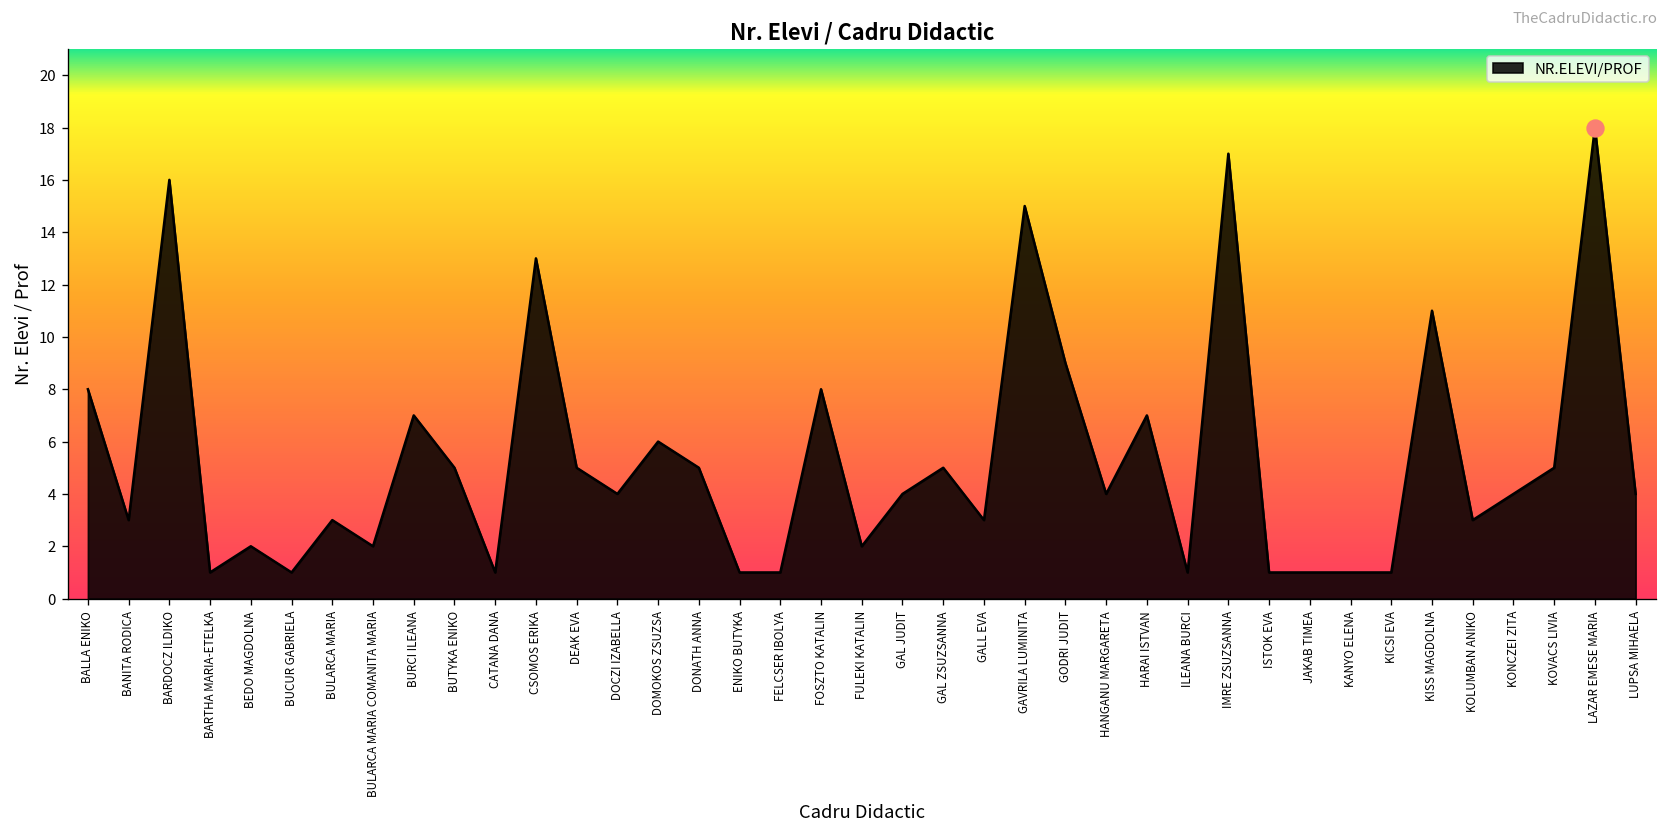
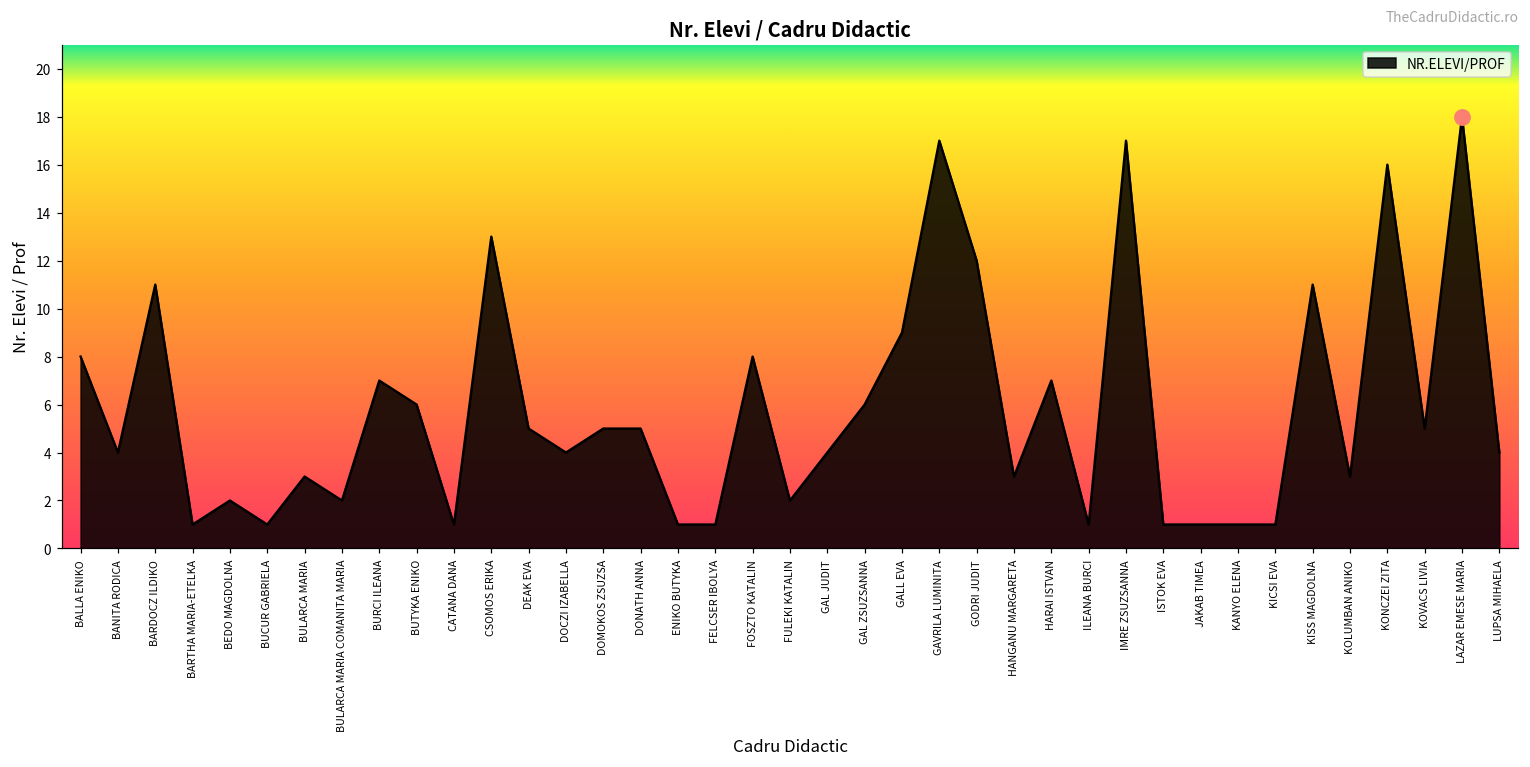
NR.ELEVI/PROF, BANITA RODICA: 3 -> 4
NR.ELEVI/PROF, BARDOCZ ILDIKO: 16 -> 11
NR.ELEVI/PROF, BUTYKA ENIKO: 5 -> 6
NR.ELEVI/PROF, DOMOKOS ZSUZSA: 6 -> 5
NR.ELEVI/PROF, GAL ZSUZSANNA: 5 -> 6
NR.ELEVI/PROF, GALL EVA: 3 -> 9
NR.ELEVI/PROF, GAVRILA LUMINITA: 15 -> 17
NR.ELEVI/PROF, GODRI JUDIT: 9 -> 12
NR.ELEVI/PROF, HANGANU MARGARETA: 4 -> 3
NR.ELEVI/PROF, KONCZEI ZITA: 4 -> 16
